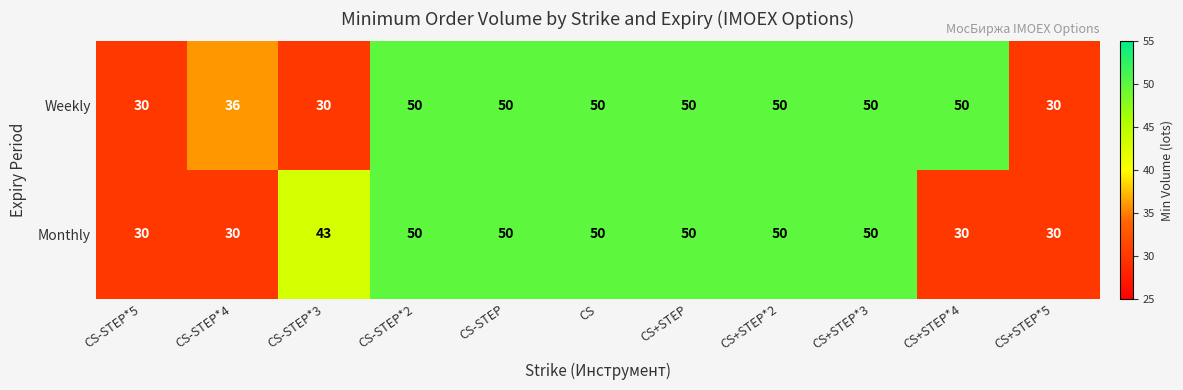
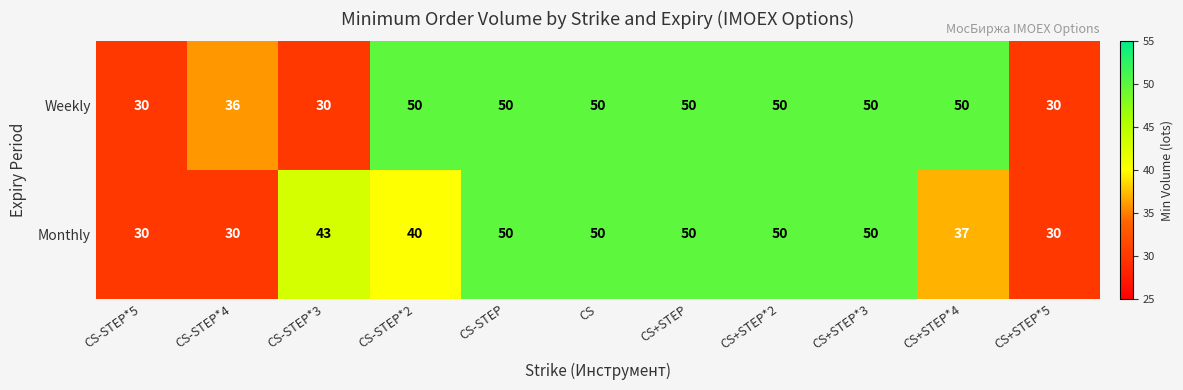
Monthly, CS-STEP*2: 50 -> 40
Monthly, CS+STEP*4: 30 -> 37
